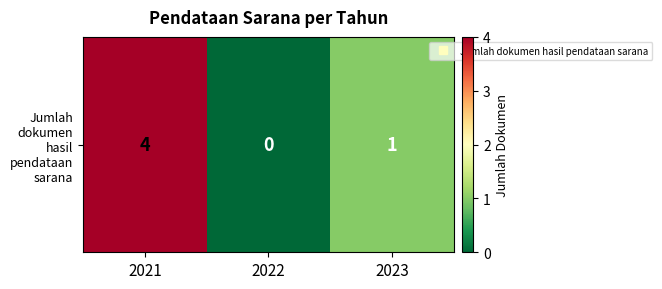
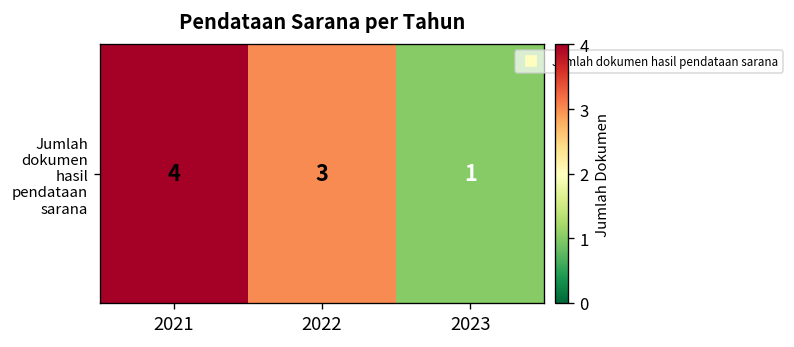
Jumlah dokumen hasil pendataan sarana, 2022: 0 -> 3
